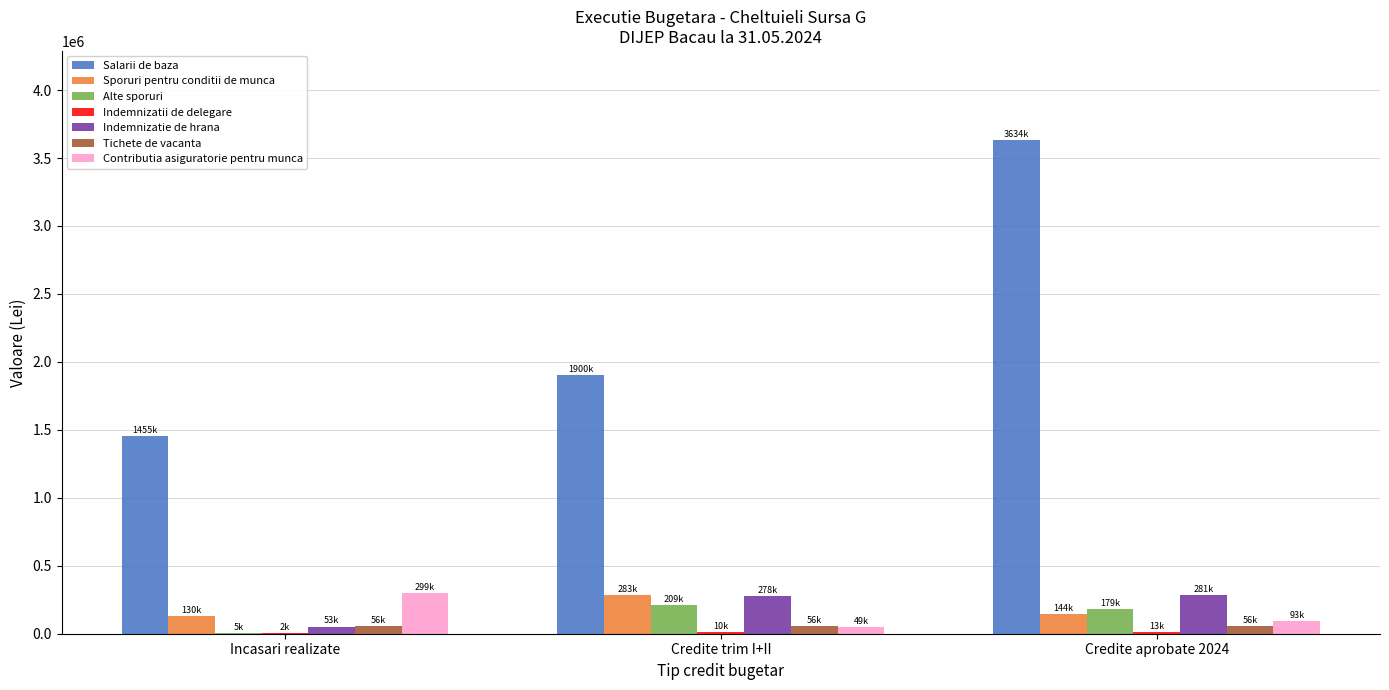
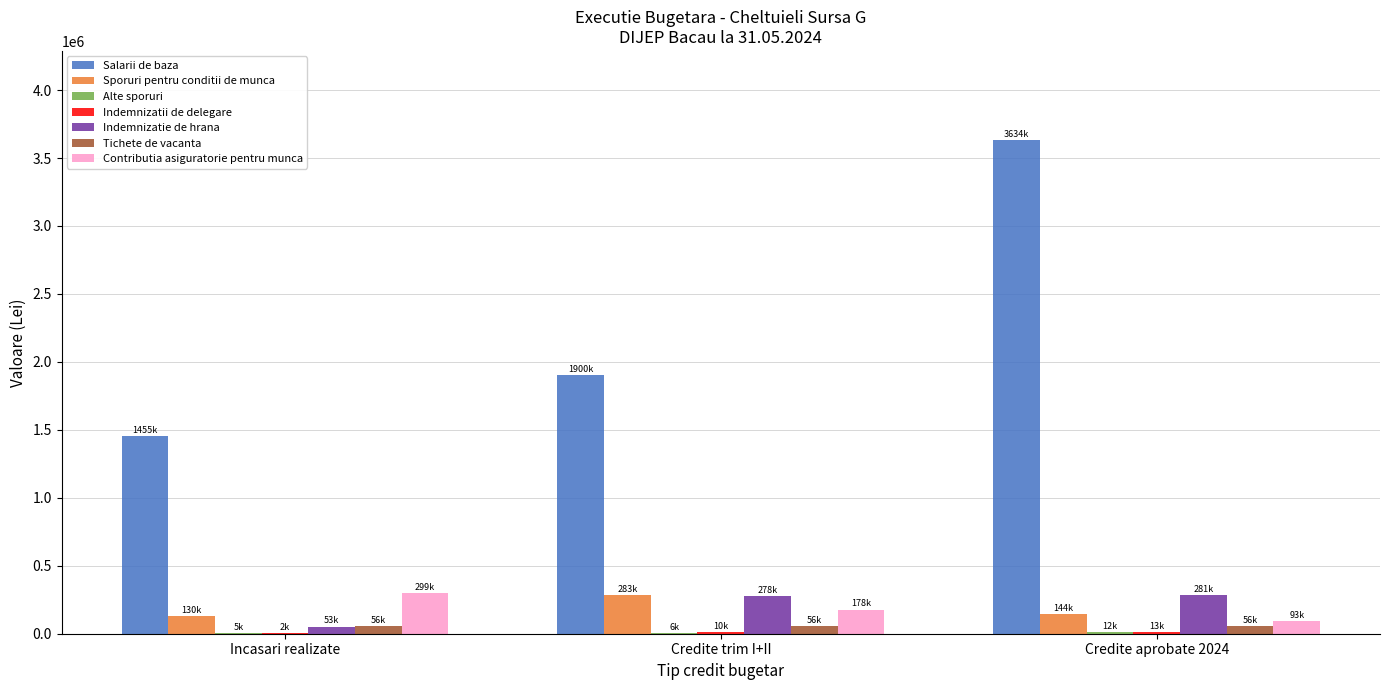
Alte sporuri, Credite trim I+II: 209k -> 6k
Contributia asiguratorie pentru munca, Credite trim I+II: 49k -> 178k
Alte sporuri, Credite aprobate 2024: 179k -> 12k
